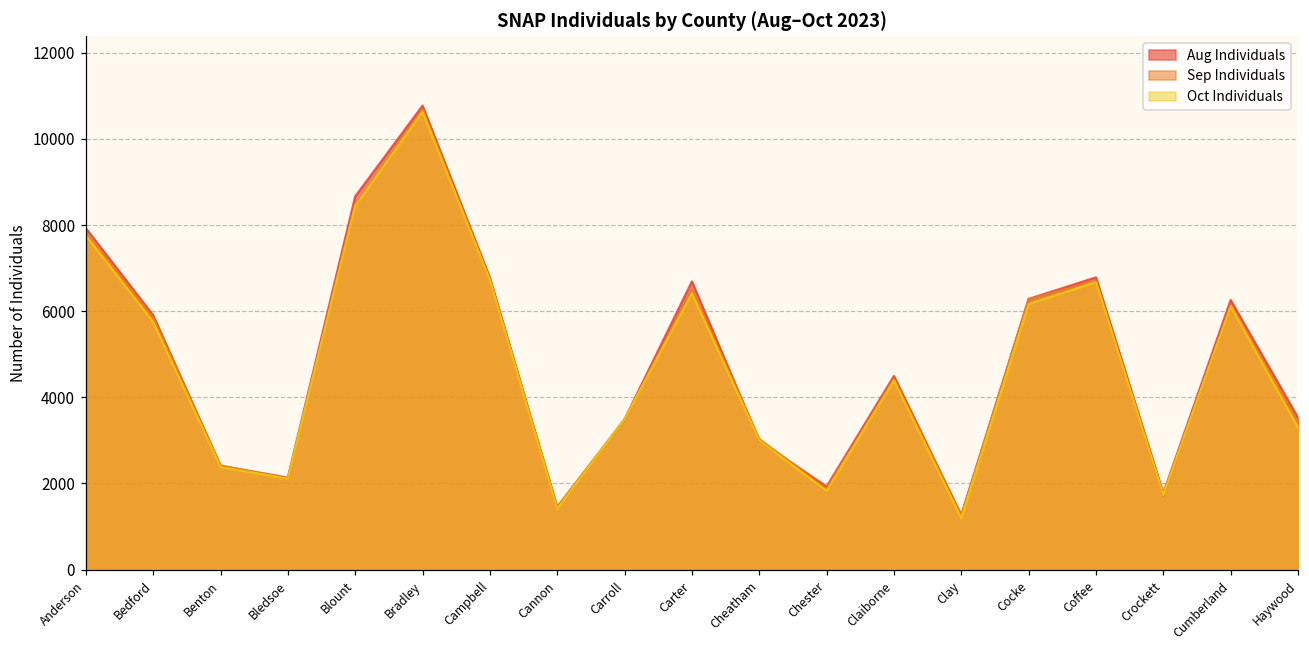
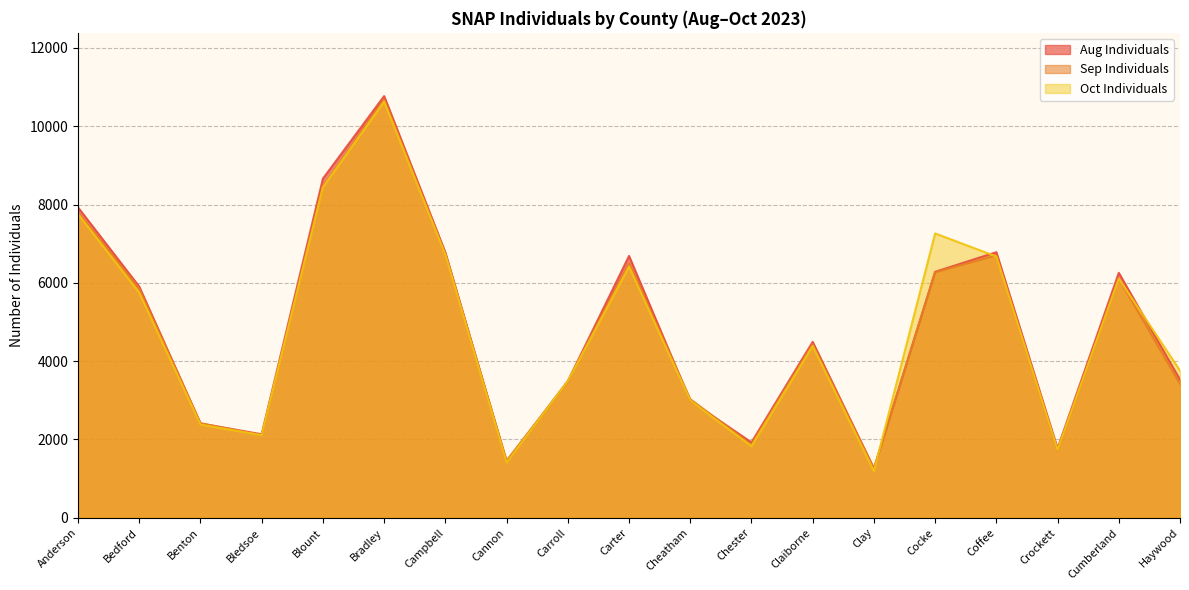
Oct Individuals, Cocke: 6200 -> 7300
Oct Individuals, Haywood: 3300 -> 3800
